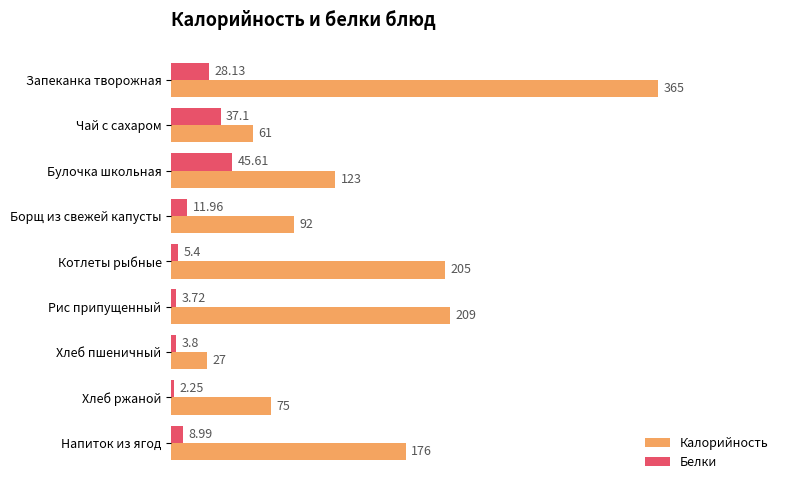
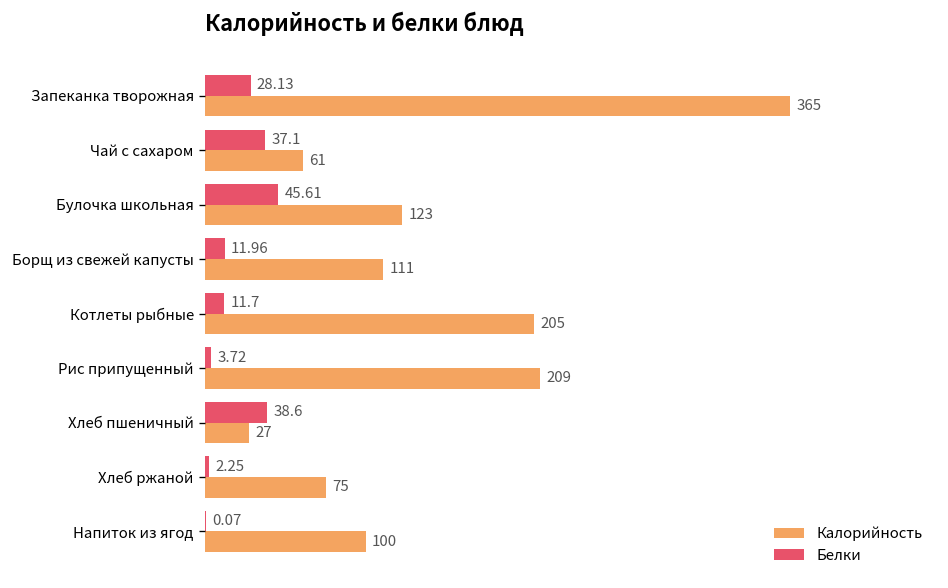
Калорийность, Борщ из свежей капусты: 92 -> 111
Белки, Котлеты рыбные: 5.4 -> 11.7
Белки, Хлеб пшеничный: 3.8 -> 38.6
Белки, Напиток из ягод: 8.99 -> 0.07
Калорийность, Напиток из ягод: 176 -> 100
